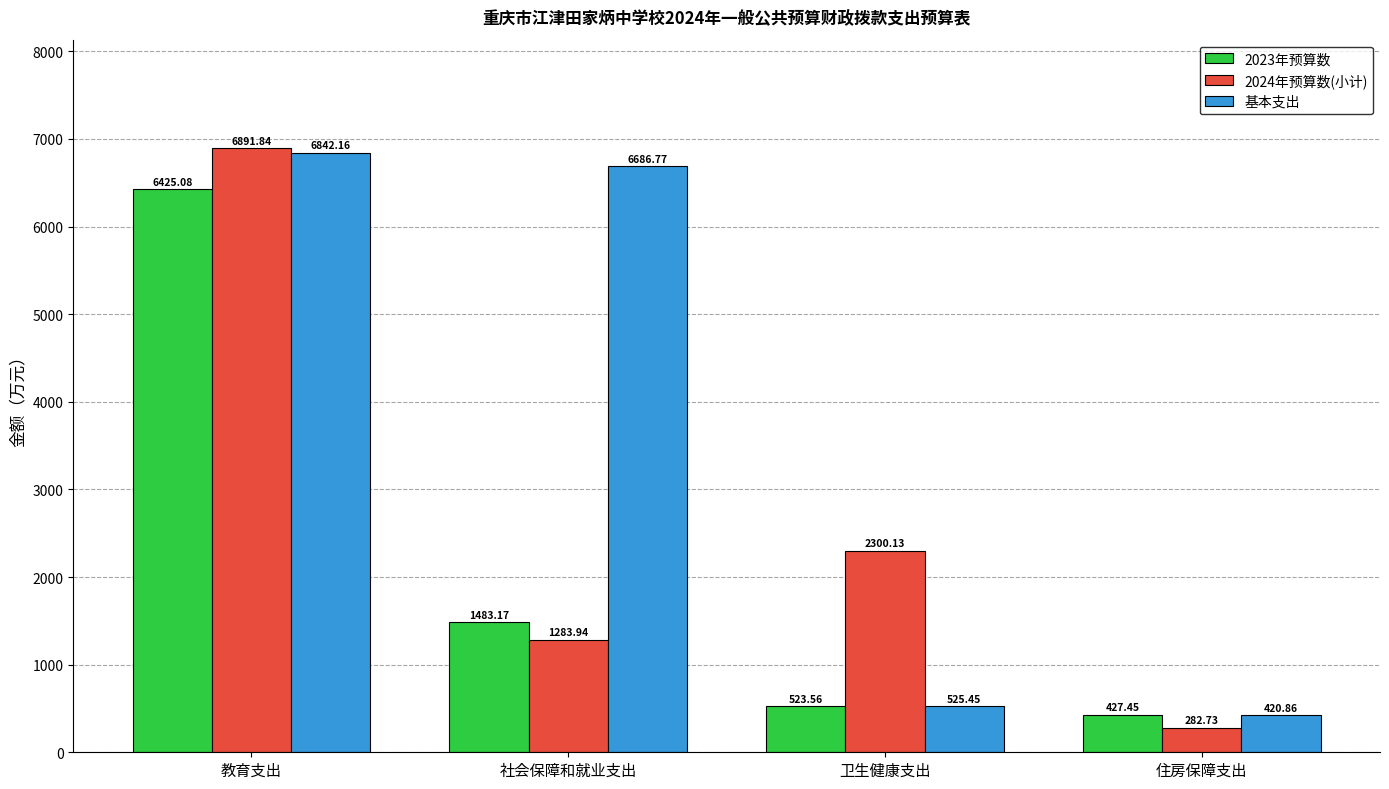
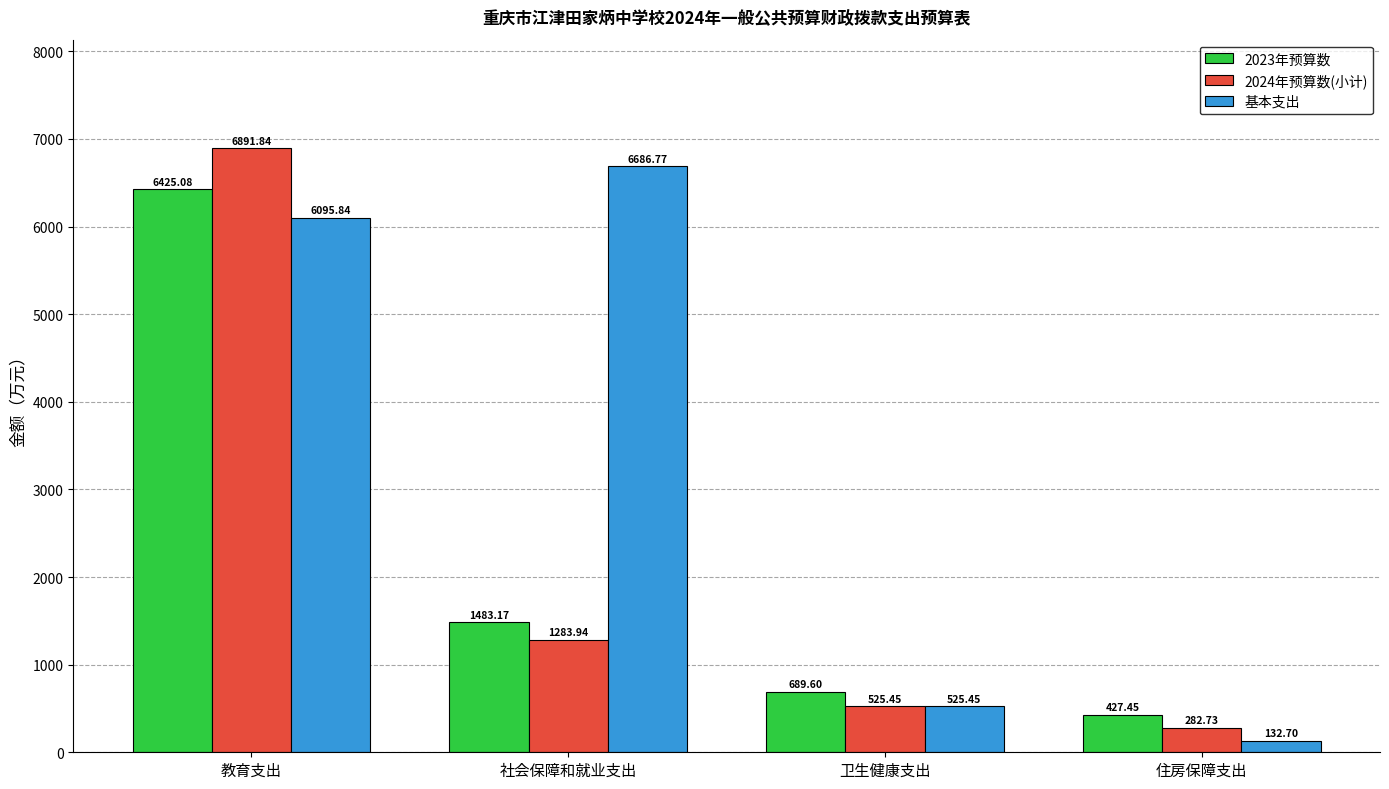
基本支出, 教育支出: 6842.16 -> 6095.84
2023年预算数, 卫生健康支出: 523.56 -> 689.60
2024年预算数(小计), 卫生健康支出: 2300.13 -> 525.45
基本支出, 住房保障支出: 420.86 -> 132.70
